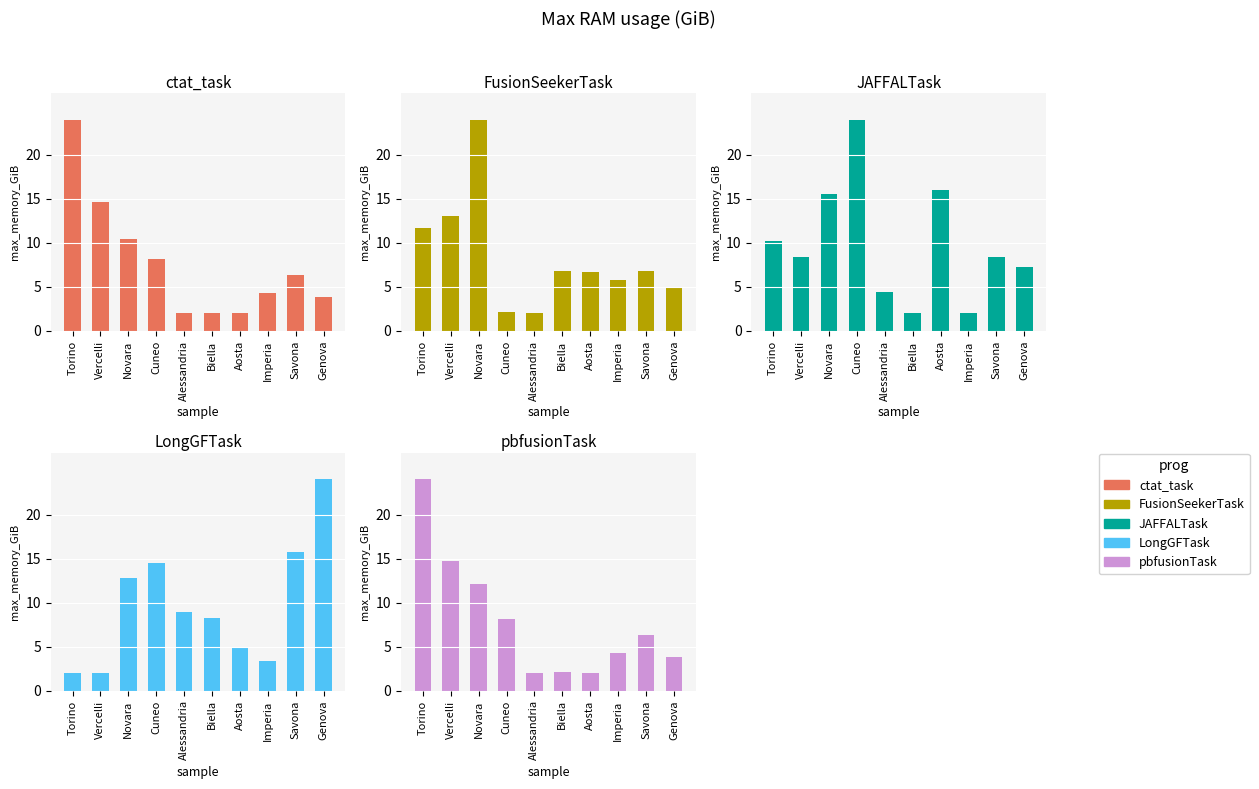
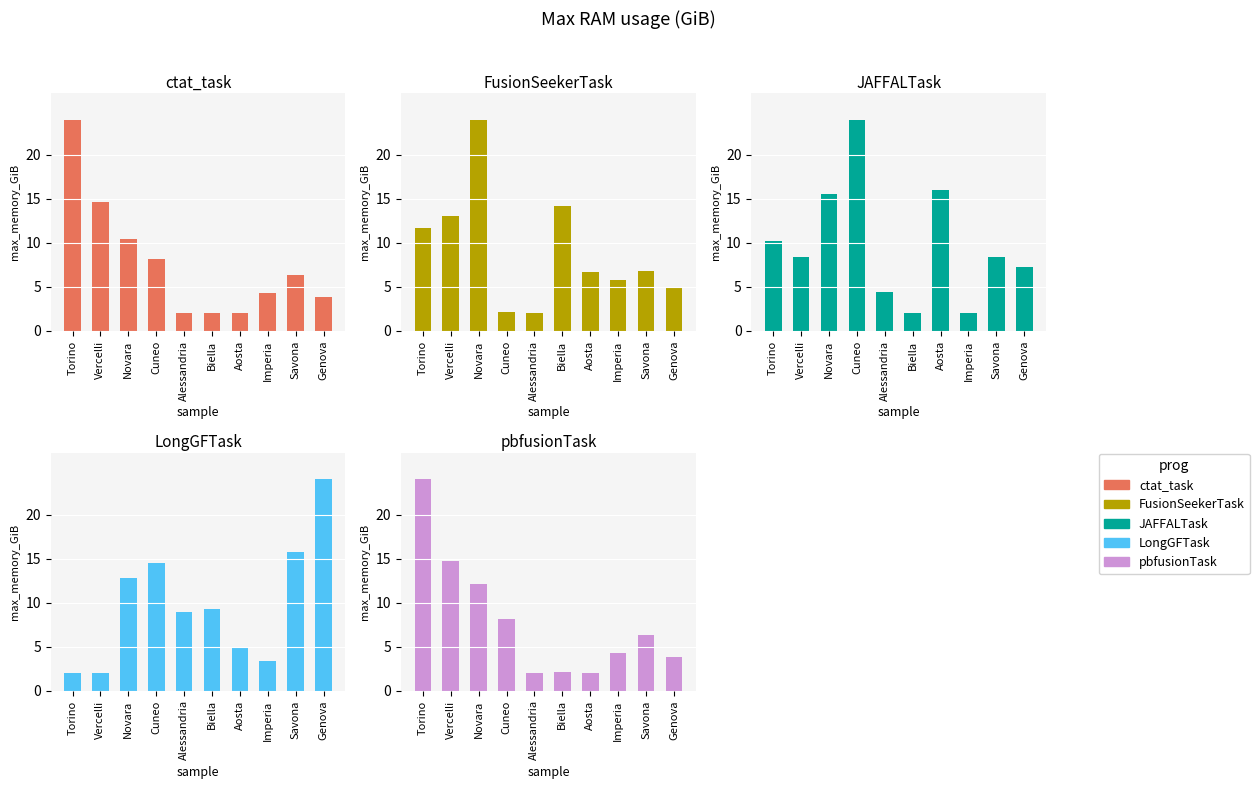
FusionSeekerTask, Biella: 7 -> 14
LongGFTask, Biella: 8 -> 9
